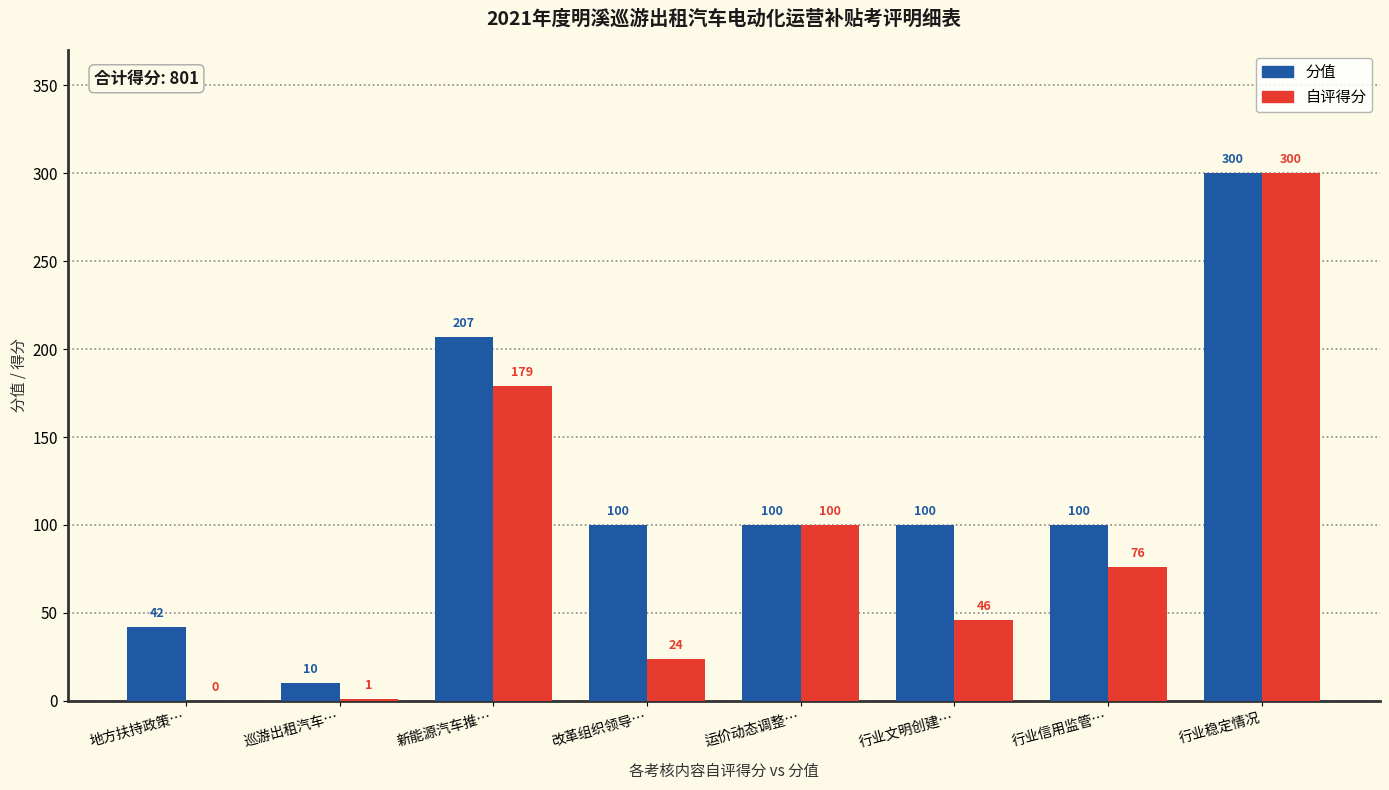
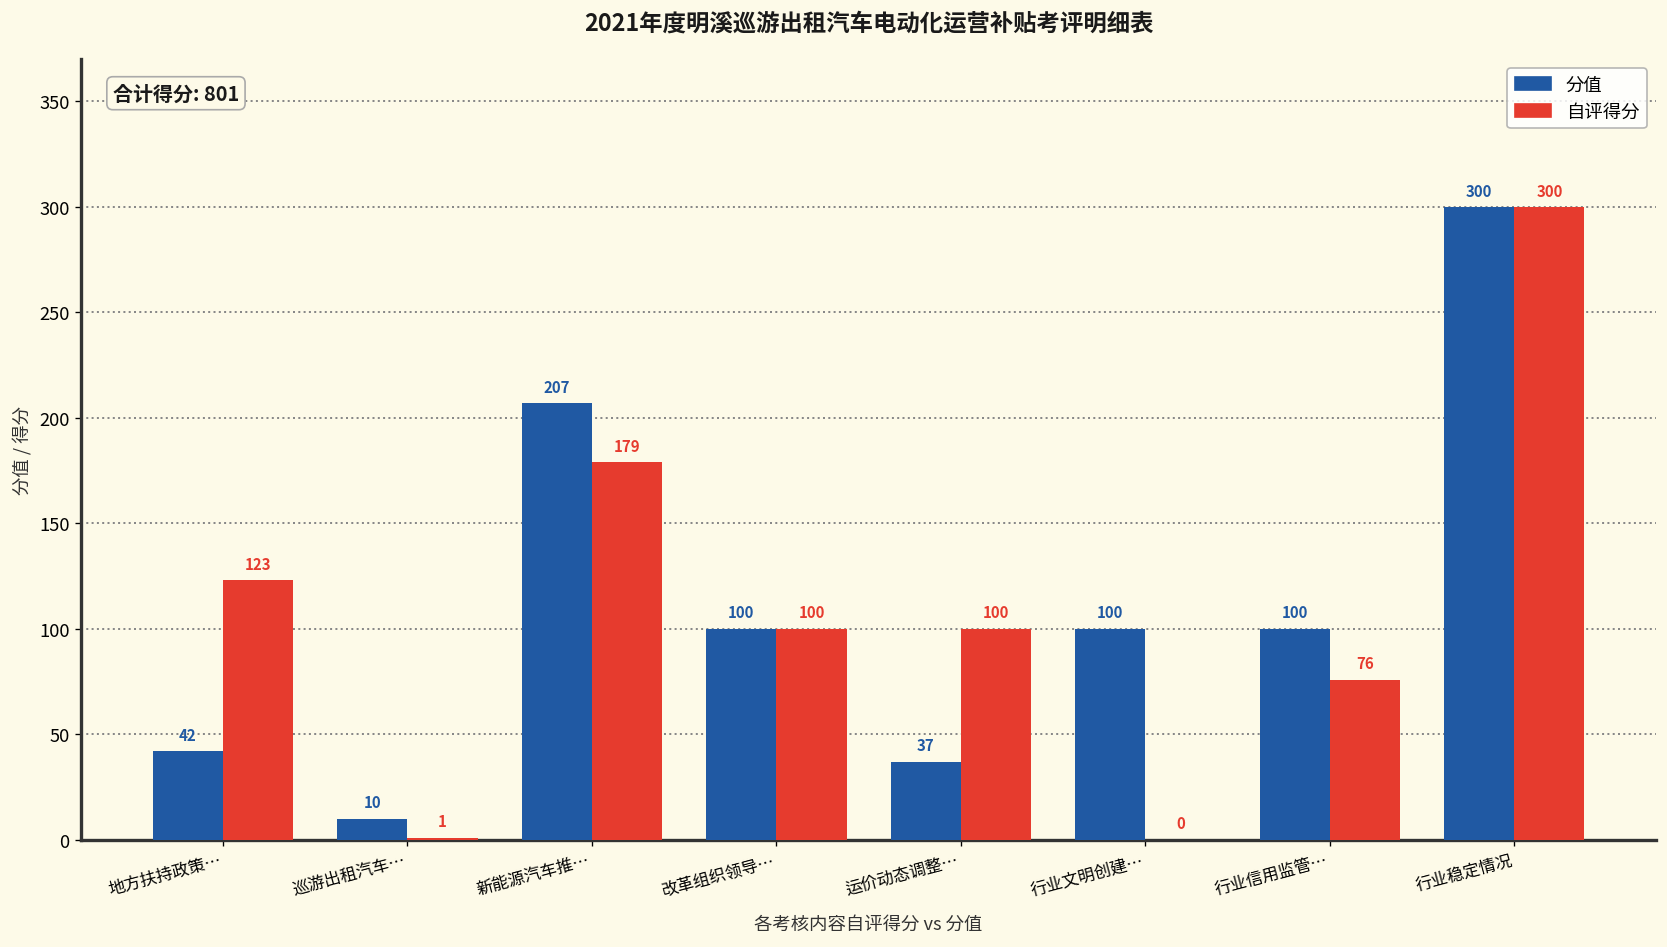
自评得分, 地方扶持政策…: 0 -> 123
自评得分, 改革组织领导…: 24 -> 100
分值, 运价动态调整…: 100 -> 37
自评得分, 行业文明创建…: 46 -> 0
